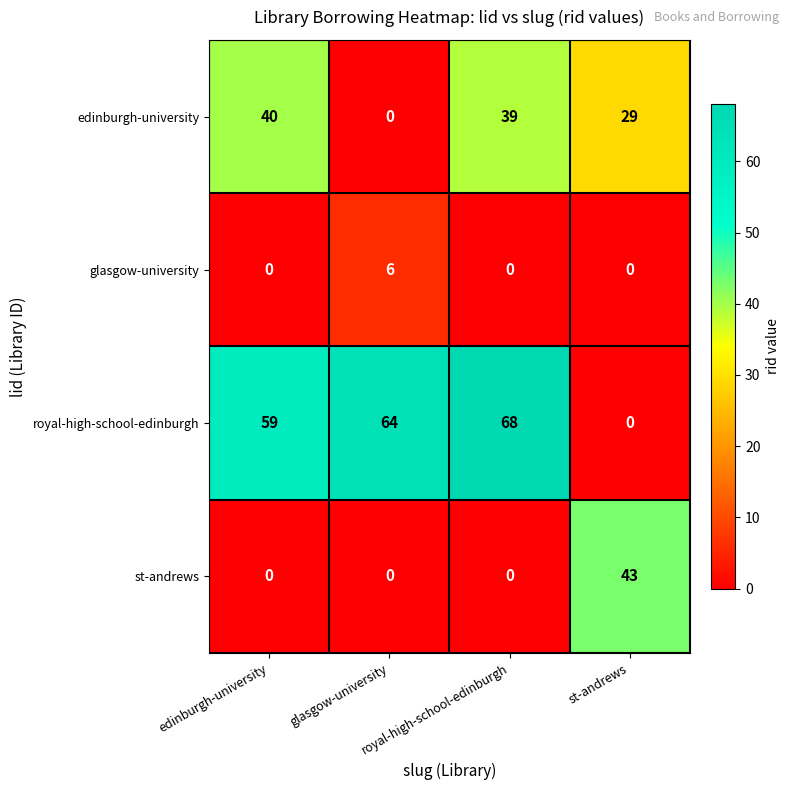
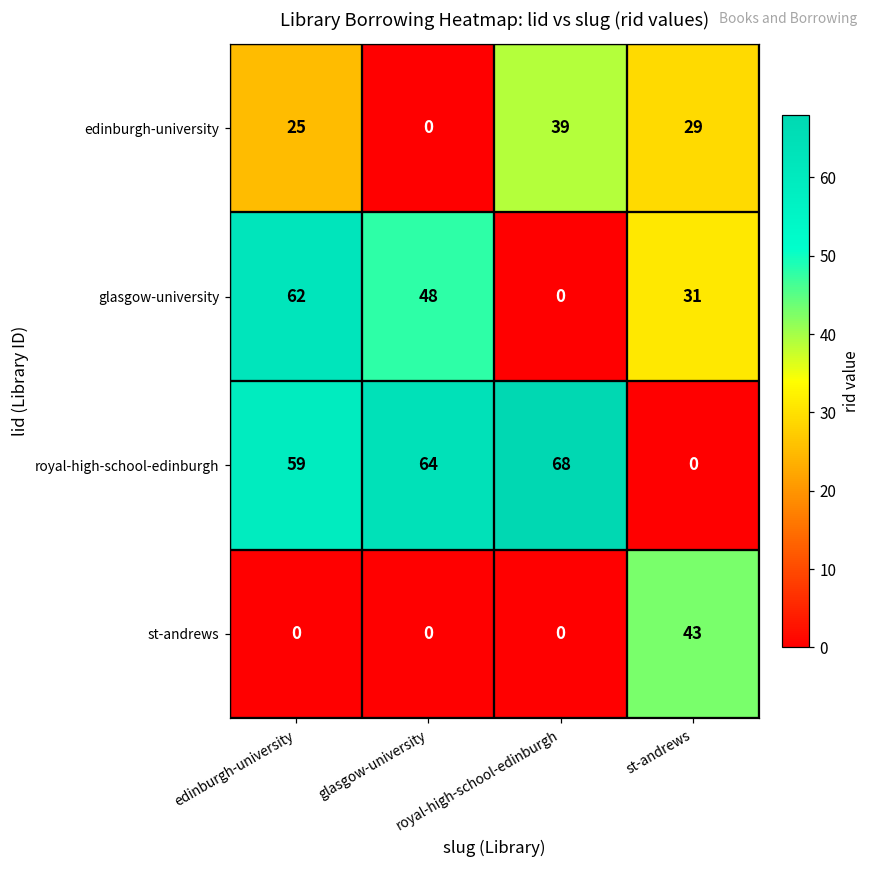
edinburgh-university, edinburgh-university: 40 -> 25
glasgow-university, edinburgh-university: 0 -> 62
glasgow-university, glasgow-university: 6 -> 48
glasgow-university, st-andrews: 0 -> 31
